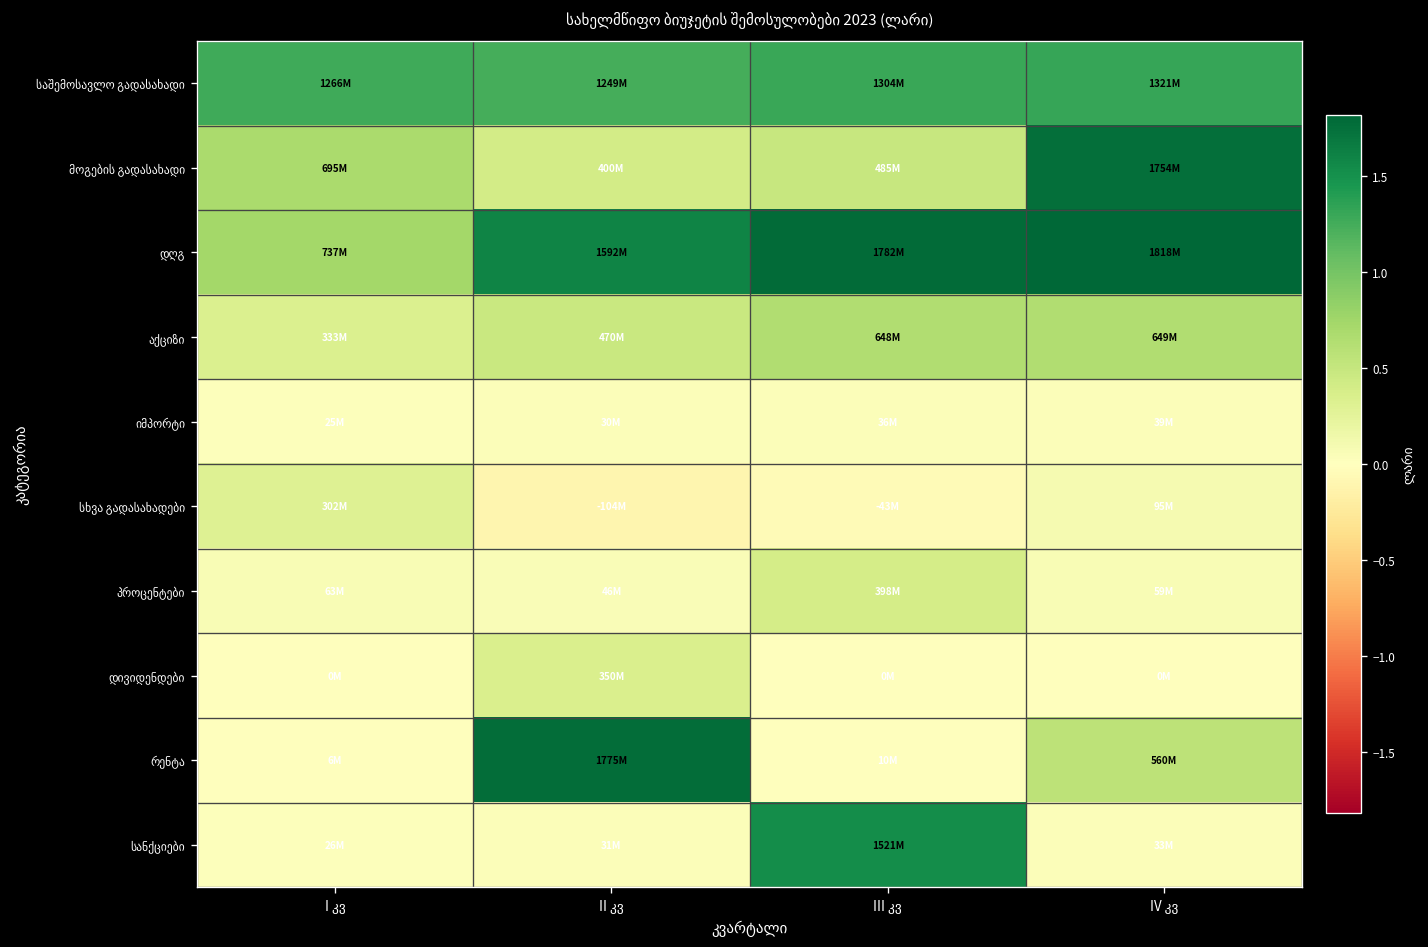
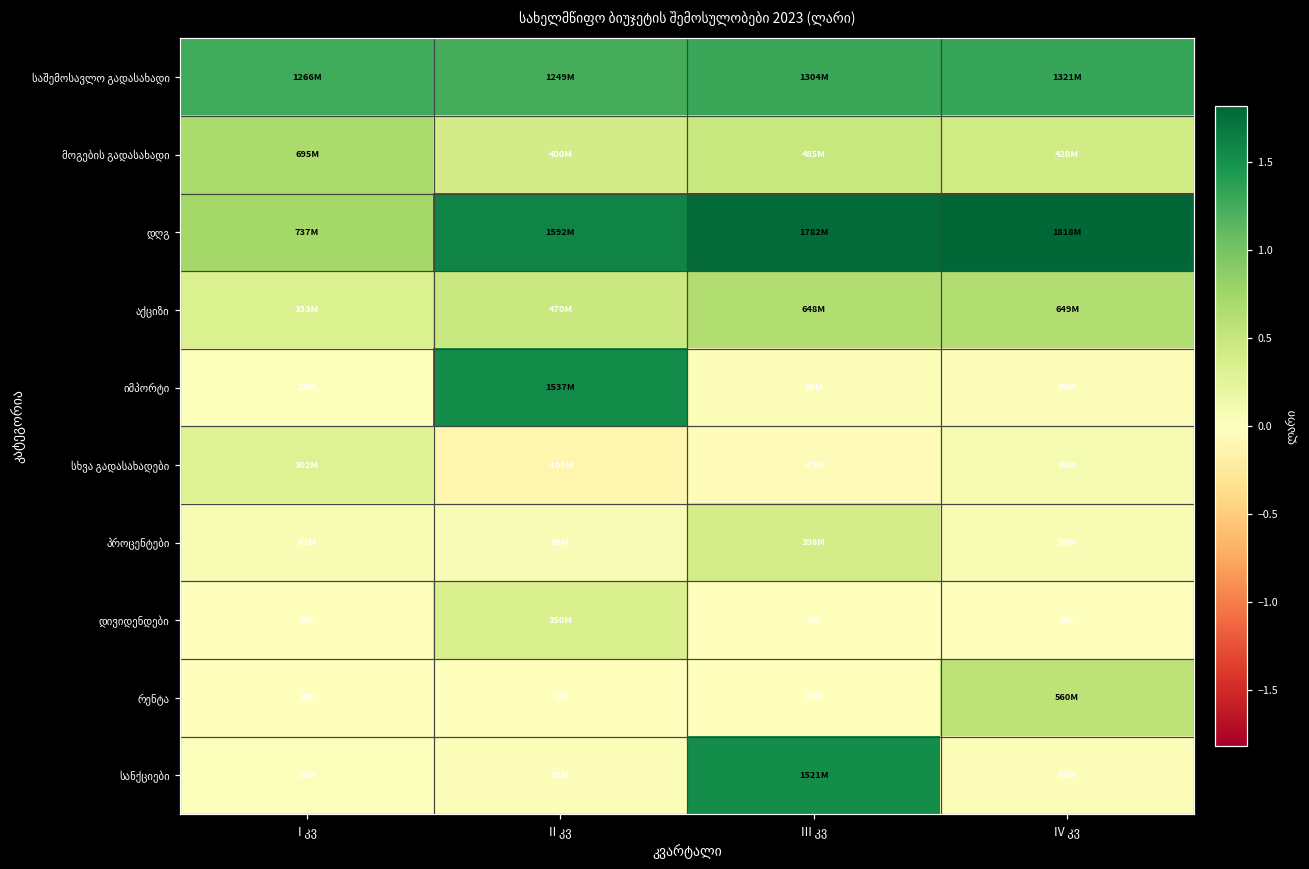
მოგების გადასახადი, IV კვ: 1754M -> 420M
იმპორტი, II კვ: 30M -> 1537M
რენტა, II კვ: 1775M -> 4M
